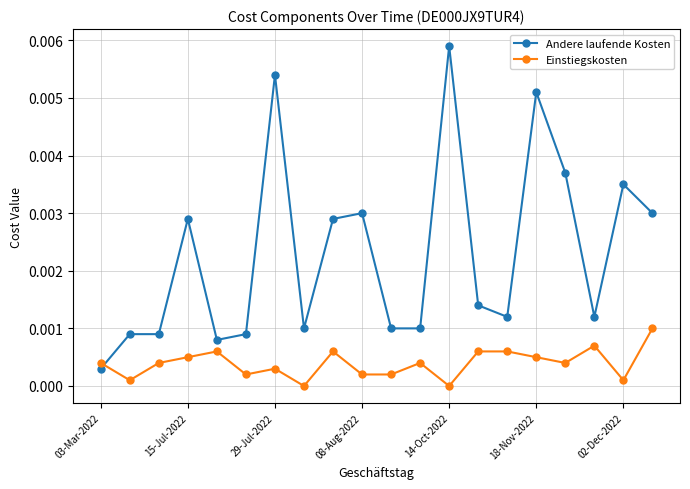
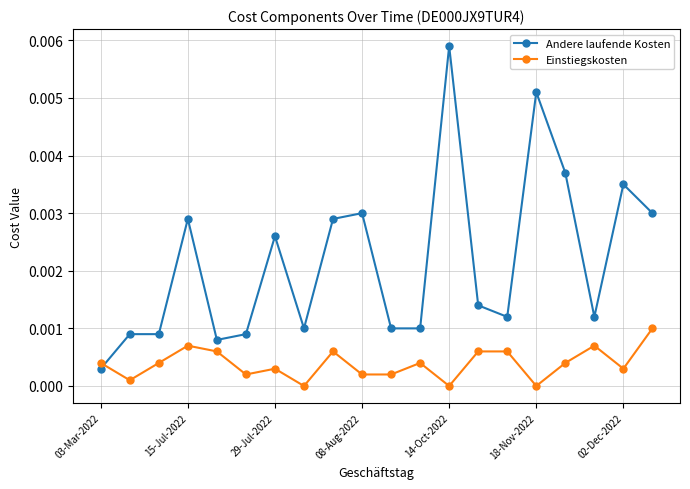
Einstiegskosten, 15-Jul-2022: 0.0005 -> 0.0007
Andere laufende Kosten, 29-Jul-2022: 0.0054 -> 0.0026
Einstiegskosten, 18-Nov-2022: 0.0005 -> 0.0000
Einstiegskosten, 02-Dec-2022: 0.0001 -> 0.0003
